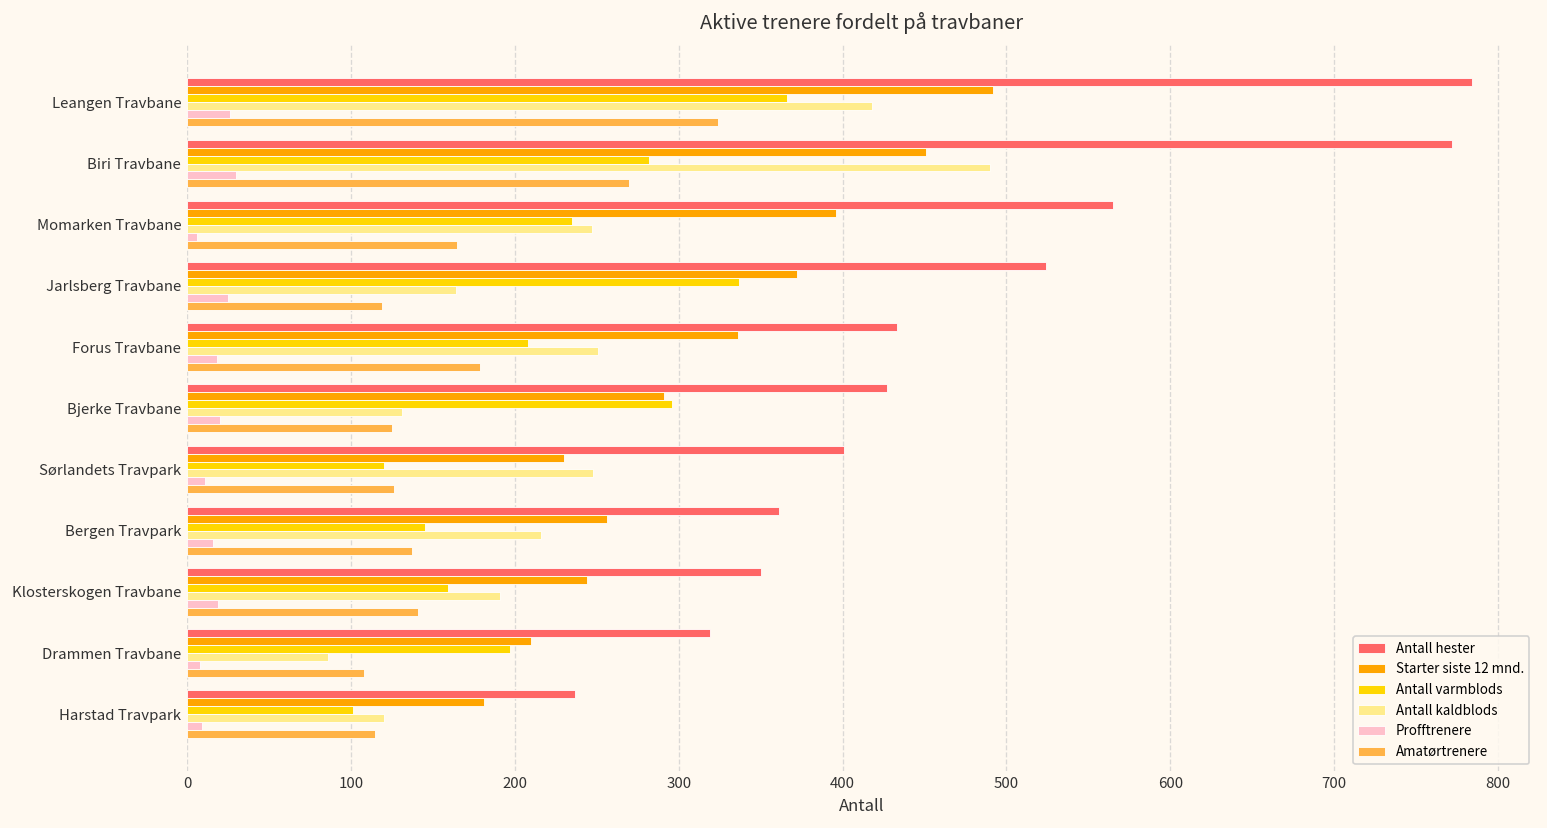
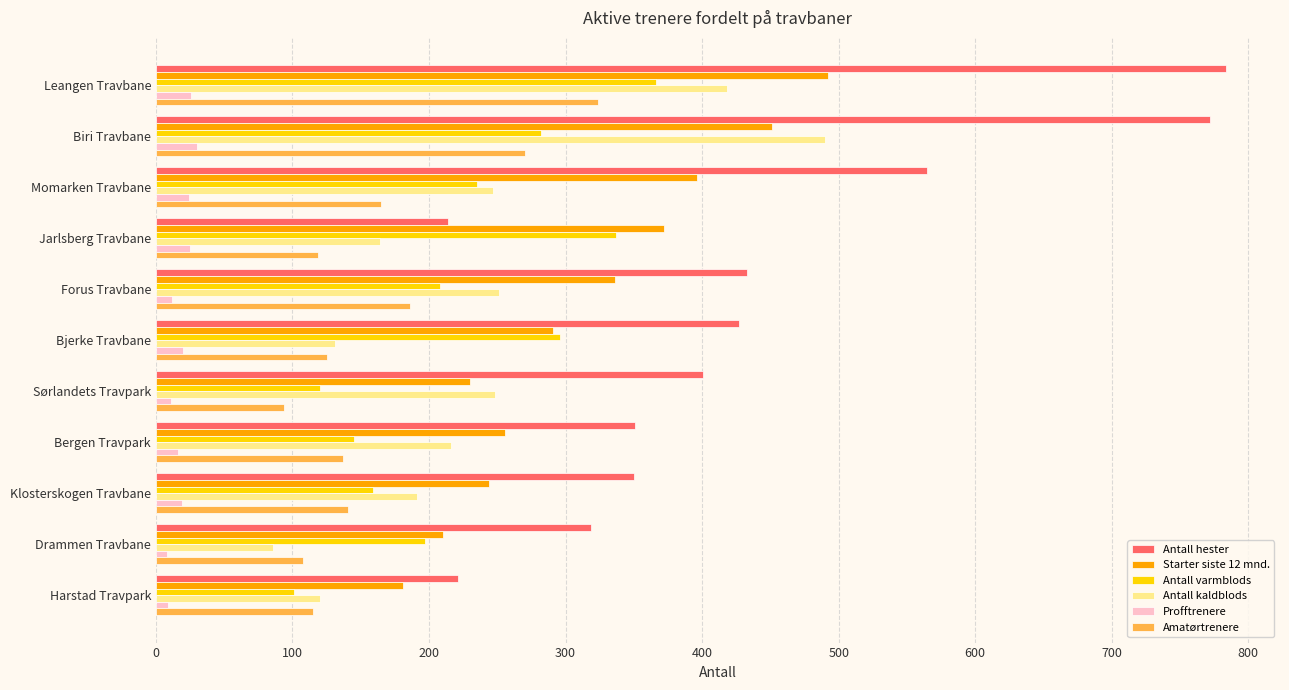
Profftrenere, Momarken Travbane: 6 -> 24
Antall hester, Jarlsberg Travbane: 524 -> 214
Profftrenere, Forus Travbane: 18 -> 12
Amatørtrenere, Forus Travbane: 179 -> 186
Amatørtrenere, Sørlandets Travpark: 126 -> 94
Antall hester, Bergen Travpark: 361 -> 351
Antall hester, Harstad Travpark: 237 -> 221
